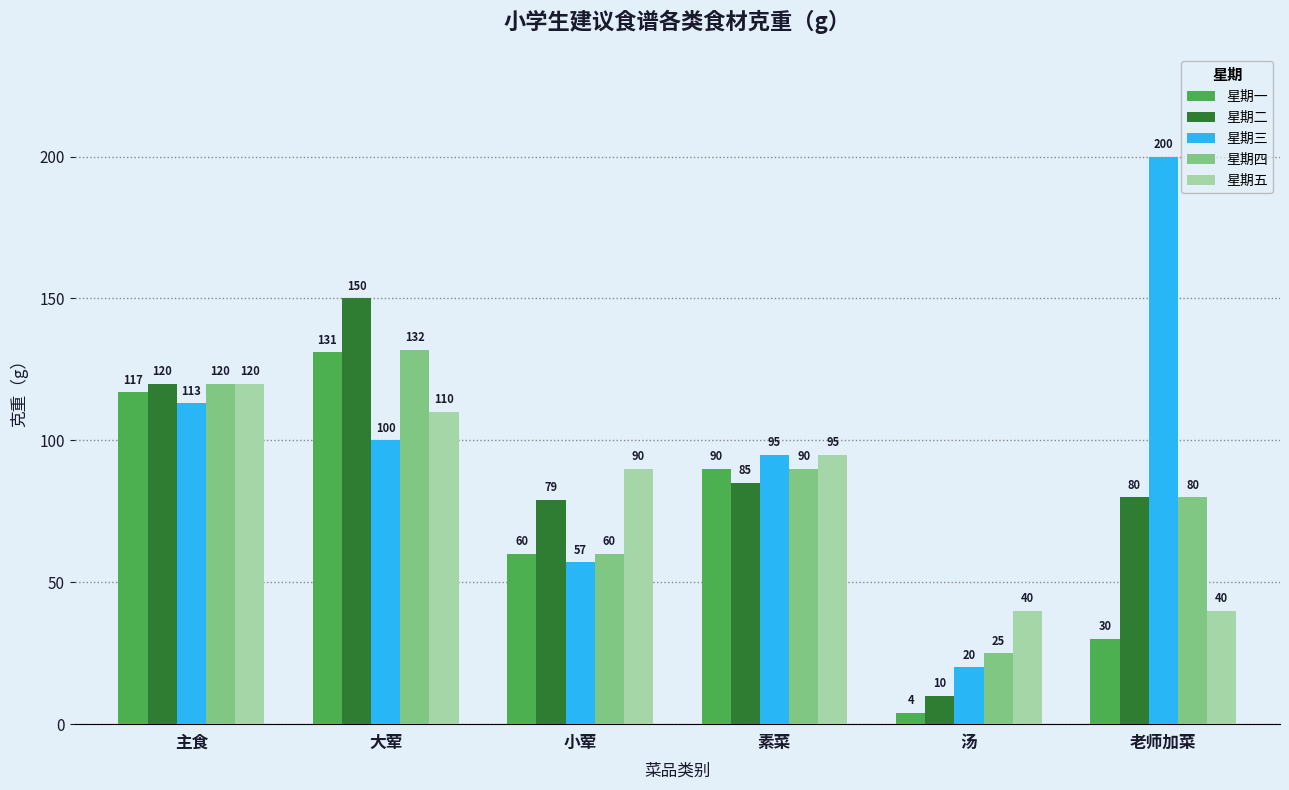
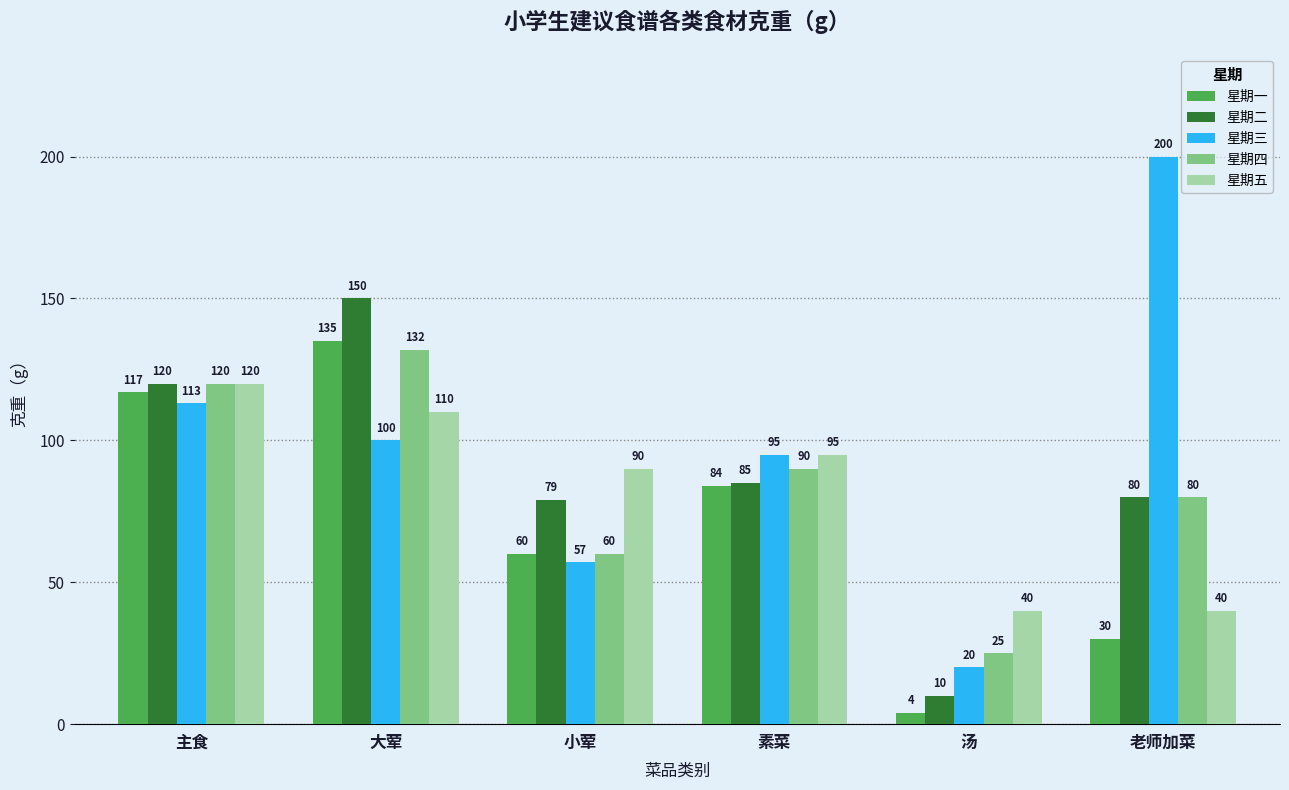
星期一, 大荤: 131 -> 135
星期一, 素菜: 90 -> 84
